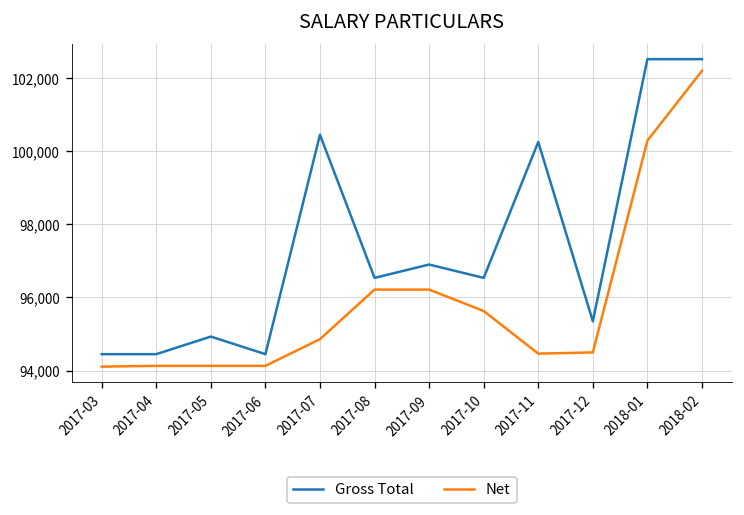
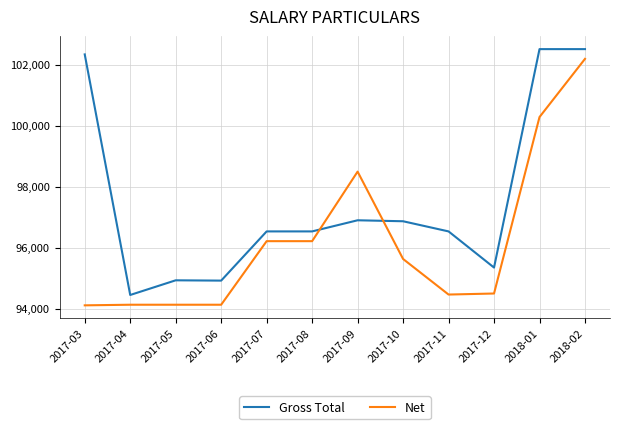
Gross Total, 2017-03: 94,400 -> 102,300
Gross Total, 2017-06: 94,400 -> 94,900
Gross Total, 2017-07: 100,400 -> 96,500
Net, 2017-07: 94,900 -> 96,200
Net, 2017-09: 96,200 -> 98,500
Gross Total, 2017-10: 96,500 -> 96,900
Gross Total, 2017-11: 100,200 -> 96,500
